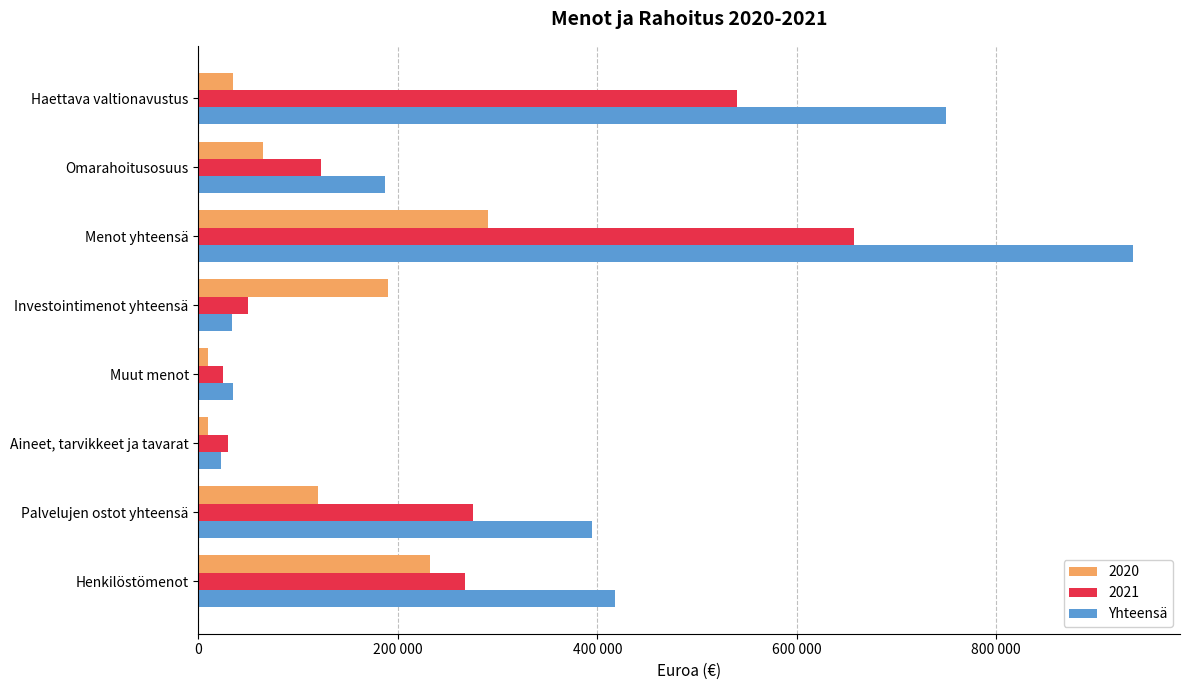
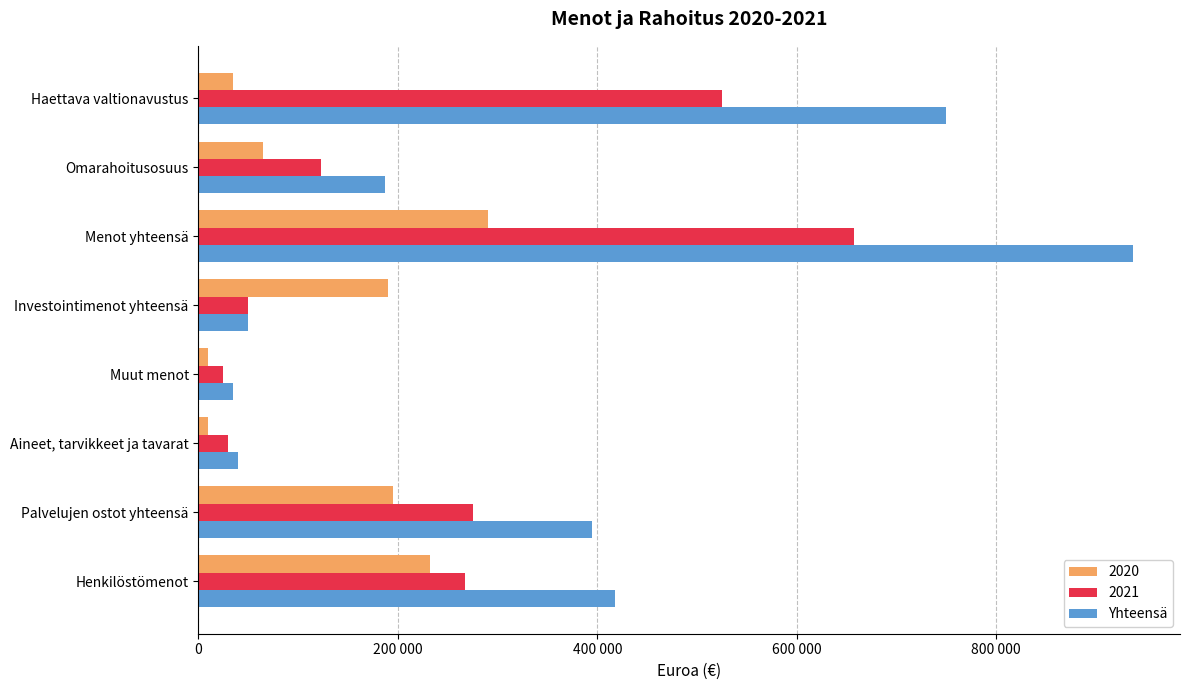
2021, Haettava valtionavustus: 540000 -> 530000
Yhteensä, Investointimenot yhteensä: 30000 -> 50000
Yhteensä, Aineet, tarvikkeet ja tavarat: 20000 -> 40000
2020, Palvelujen ostot yhteensä: 120000 -> 200000
